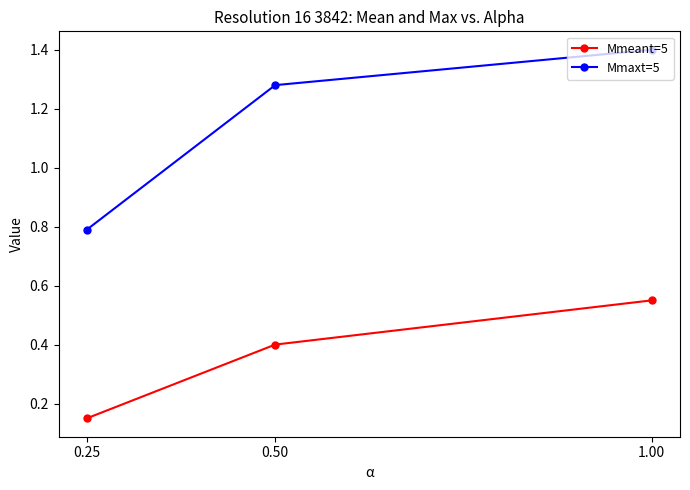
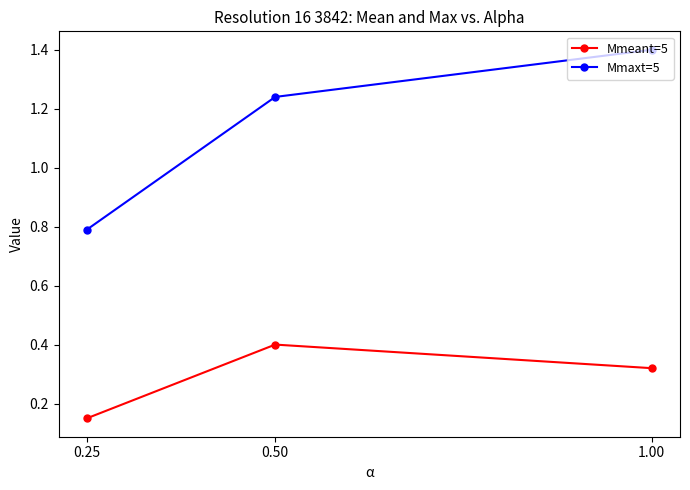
Mmaxt=5, 0.50: 1.28 -> 1.24
Mmeant=5, 1.00: 0.55 -> 0.32
